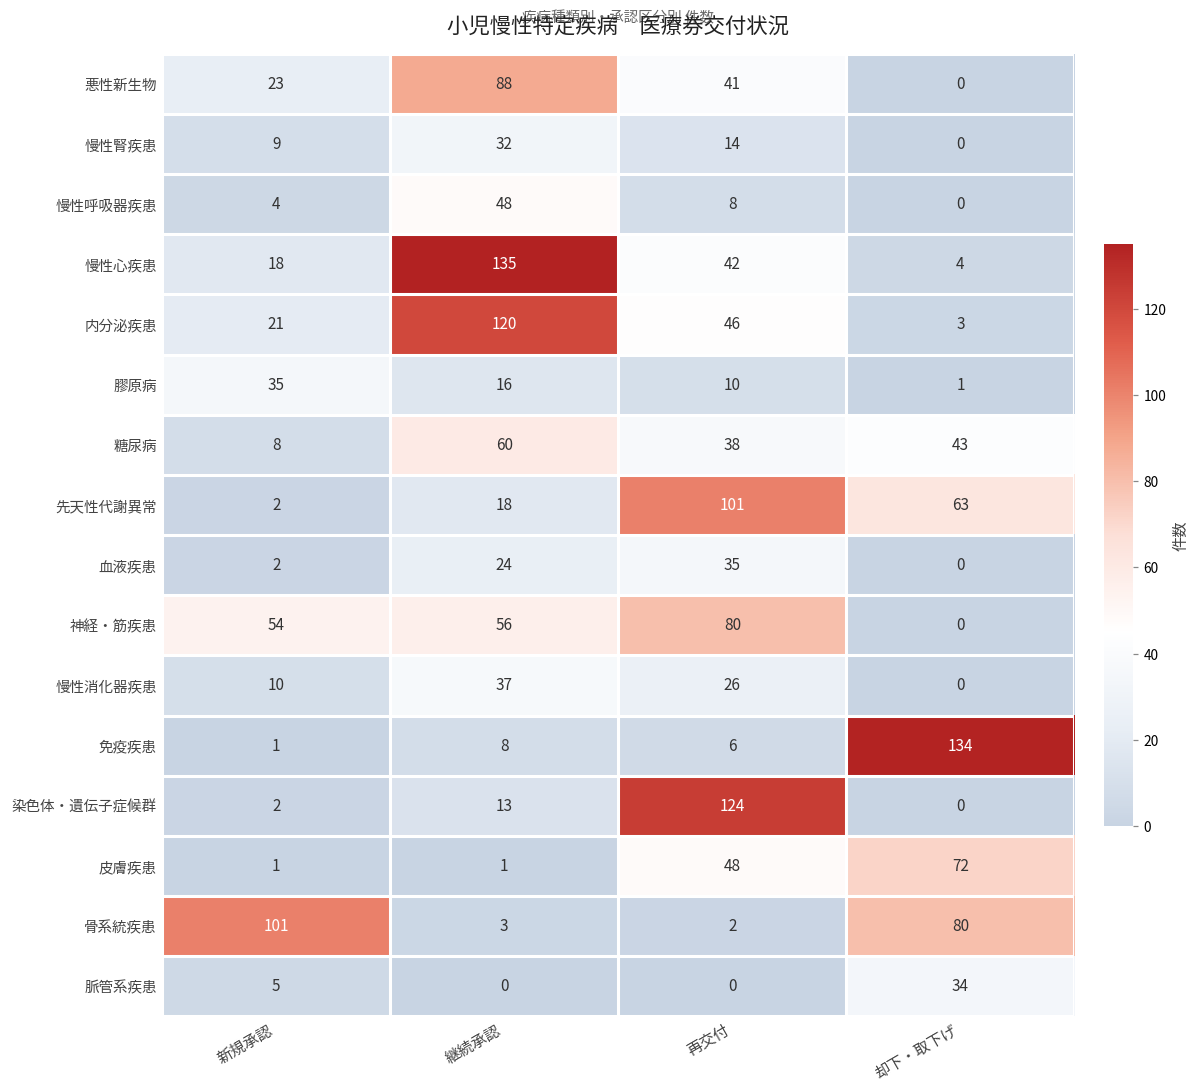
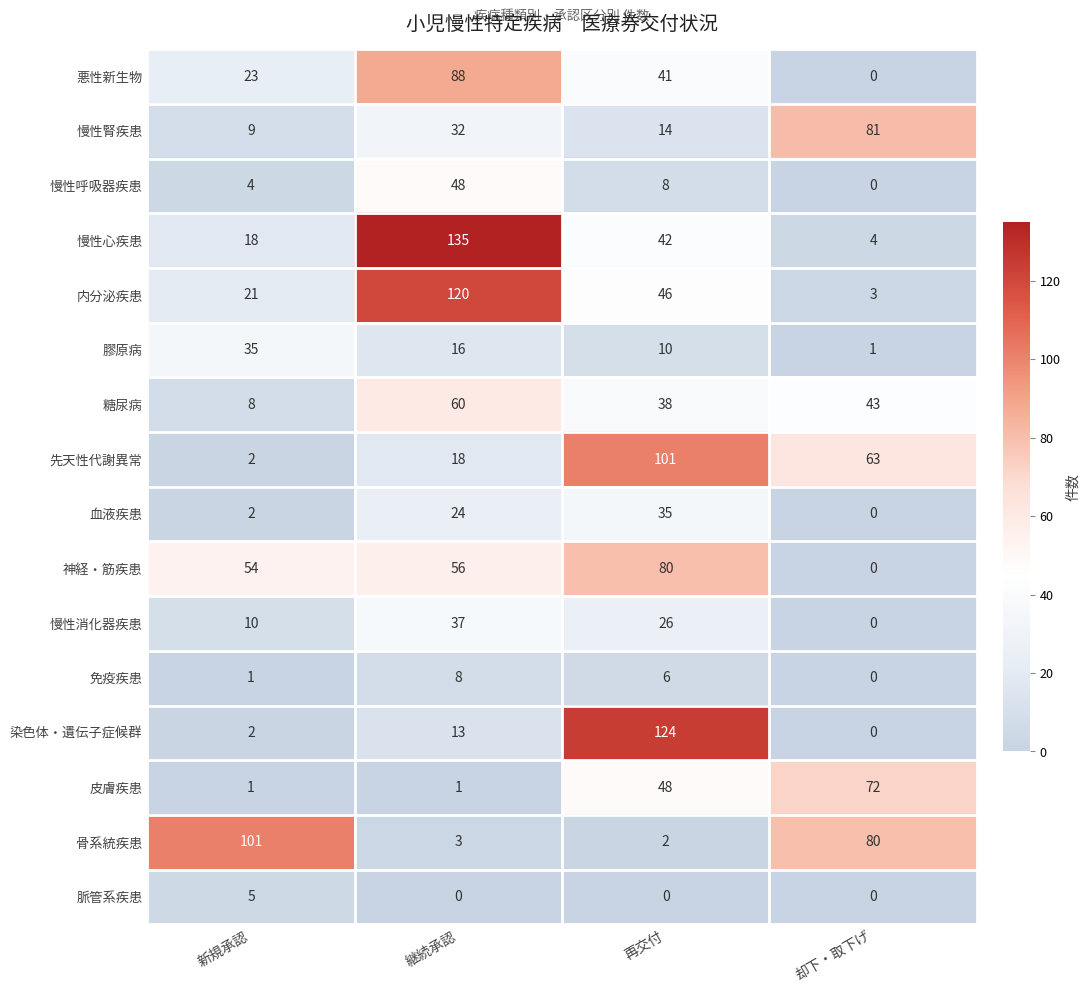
慢性腎疾患, 却下・取下げ: 0 -> 81
免疫疾患, 却下・取下げ: 134 -> 0
脈管系疾患, 却下・取下げ: 34 -> 0
